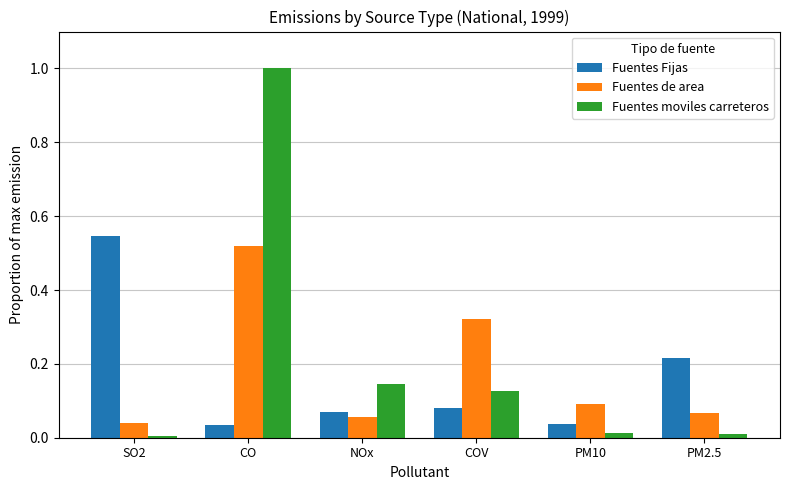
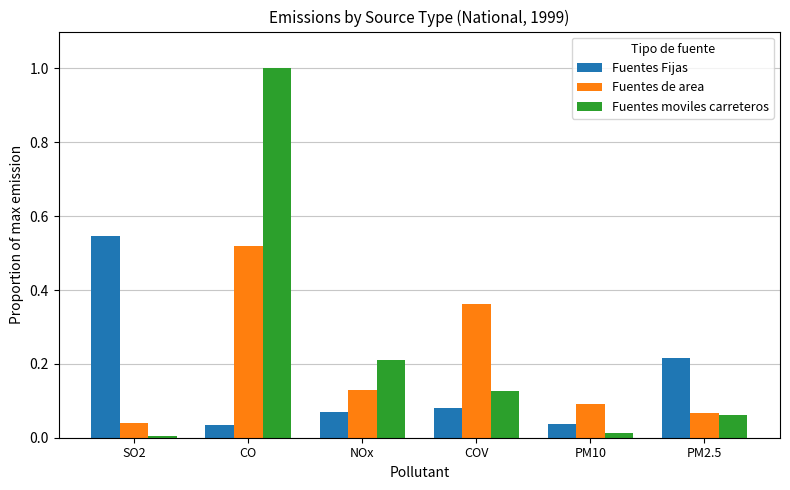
Fuentes de area, NOx: 0.06 -> 0.13
Fuentes moviles carreteros, NOx: 0.14 -> 0.21
Fuentes de area, COV: 0.32 -> 0.36
Fuentes moviles carreteros, PM2.5: 0.01 -> 0.06
